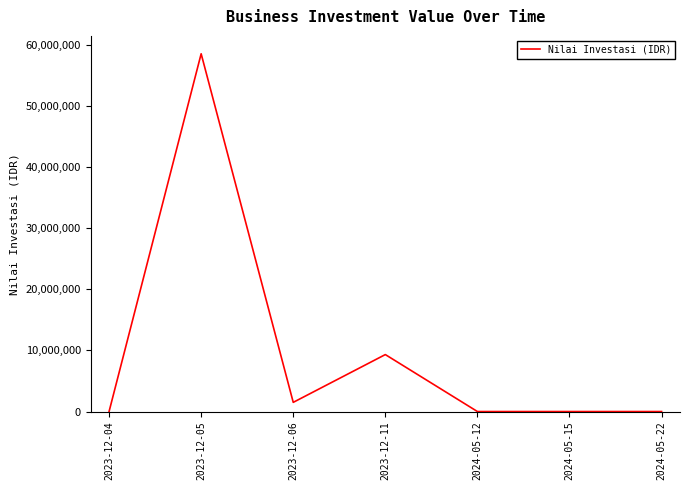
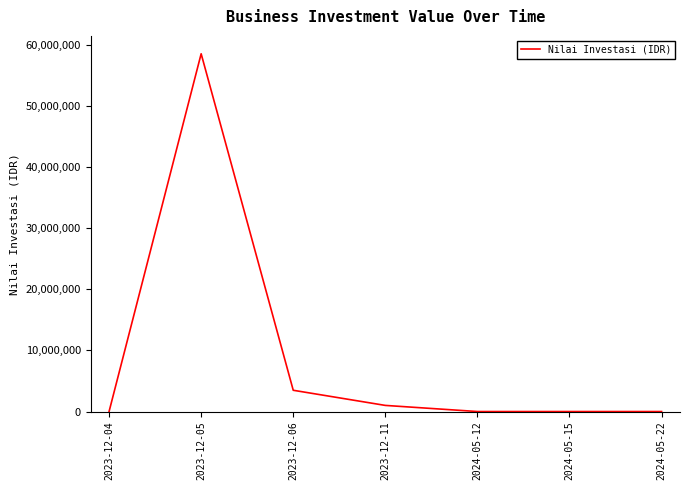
2023-12-06: 2,000,000 -> 3,000,000
2023-12-11: 9,000,000 -> 1,000,000
